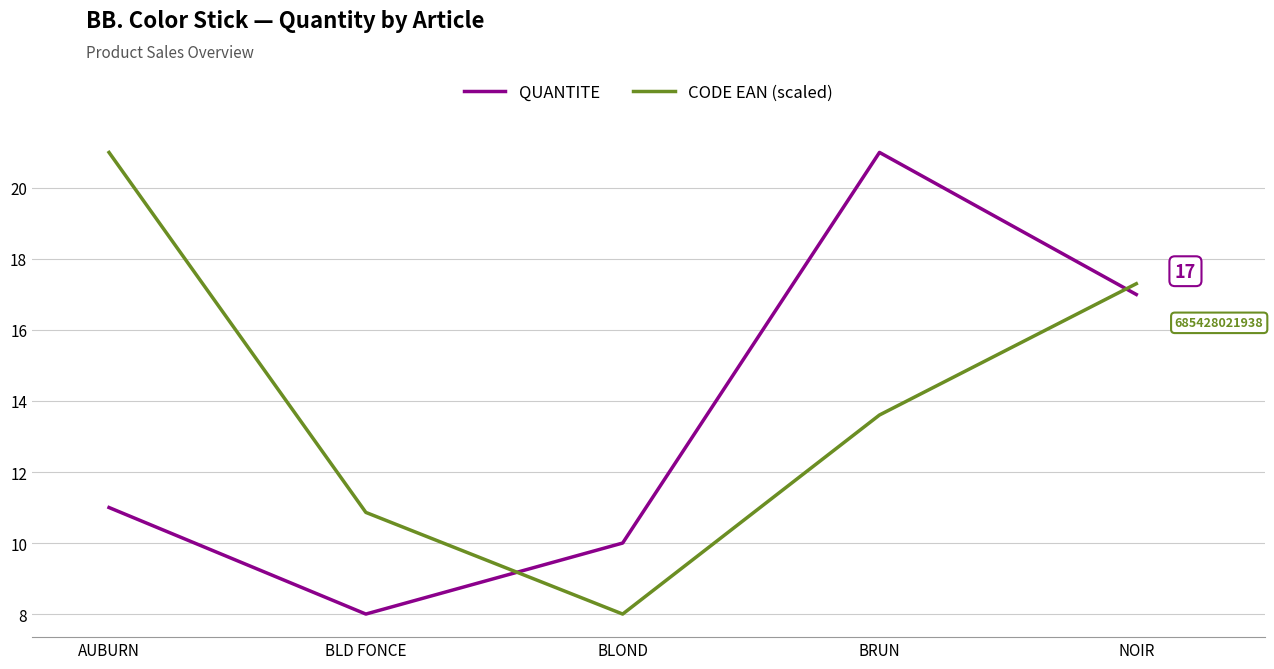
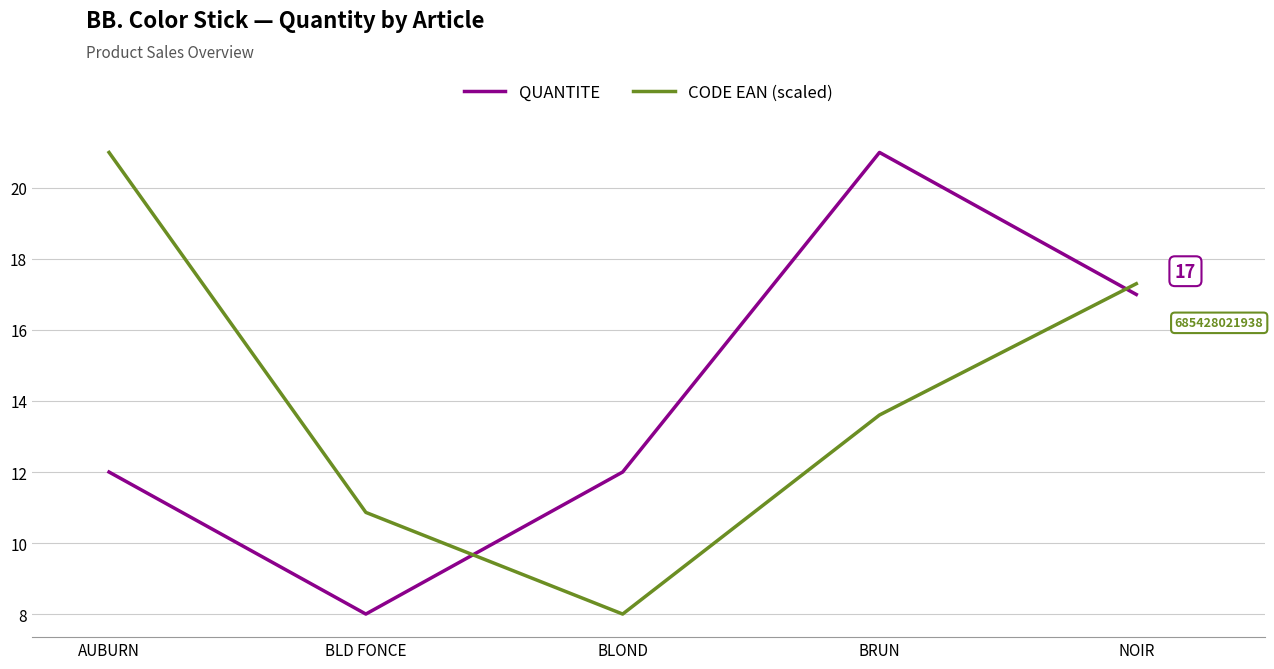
QUANTITE, AUBURN: 11 -> 12
QUANTITE, BLOND: 10 -> 12
